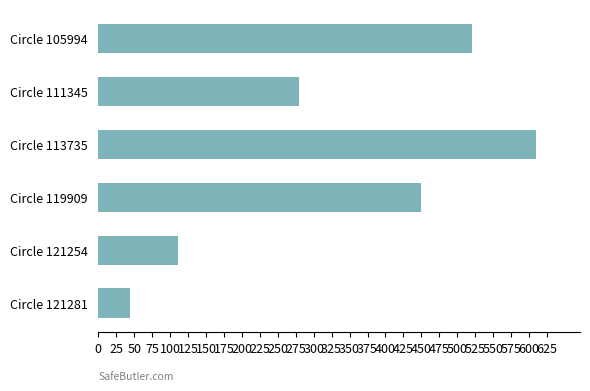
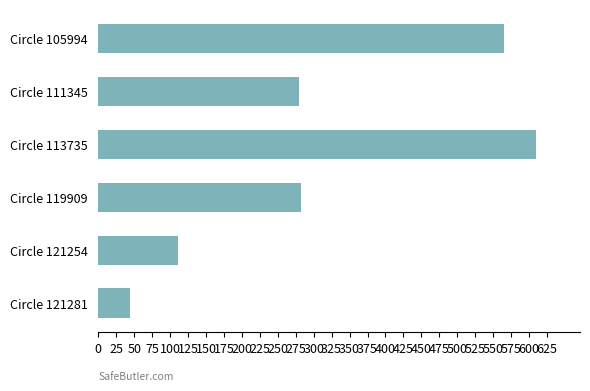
Circle 105994: 520 -> 570
Circle 119909: 450 -> 280
